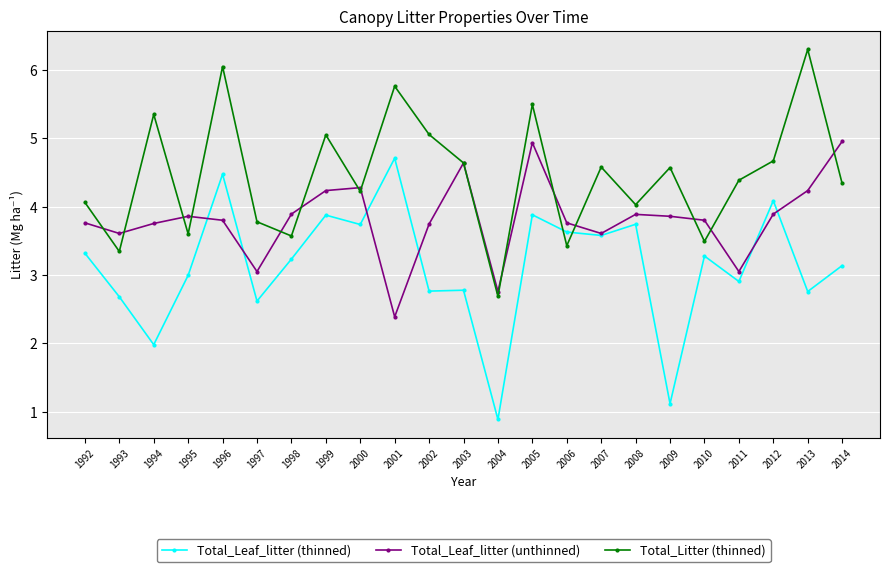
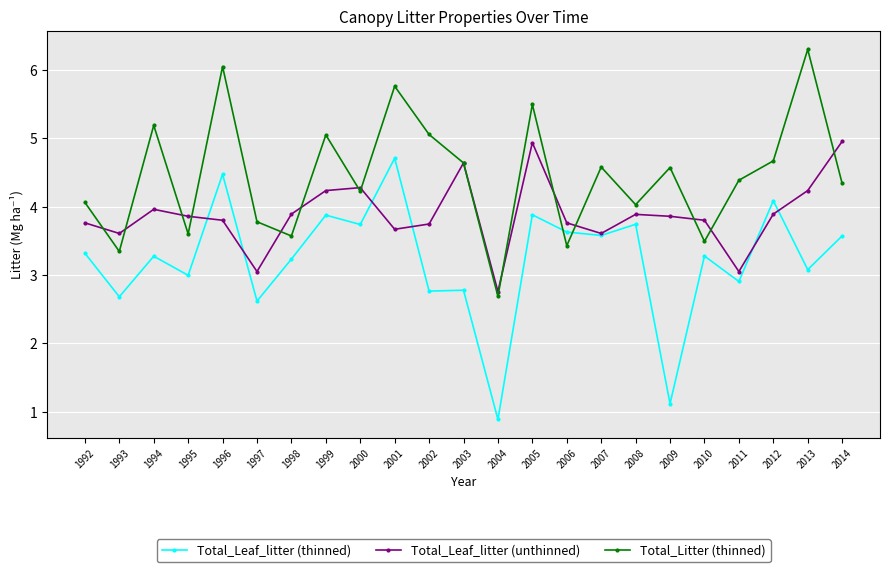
Total_Leaf_litter (thinned), 1994: 2.0 -> 3.3
Total_Leaf_litter (unthinned), 1994: 3.8 -> 4.0
Total_Litter (thinned), 1994: 5.4 -> 5.2
Total_Leaf_litter (unthinned), 2001: 2.4 -> 3.7
Total_Leaf_litter (thinned), 2013: 2.8 -> 3.1
Total_Leaf_litter (thinned), 2014: 3.1 -> 3.6
